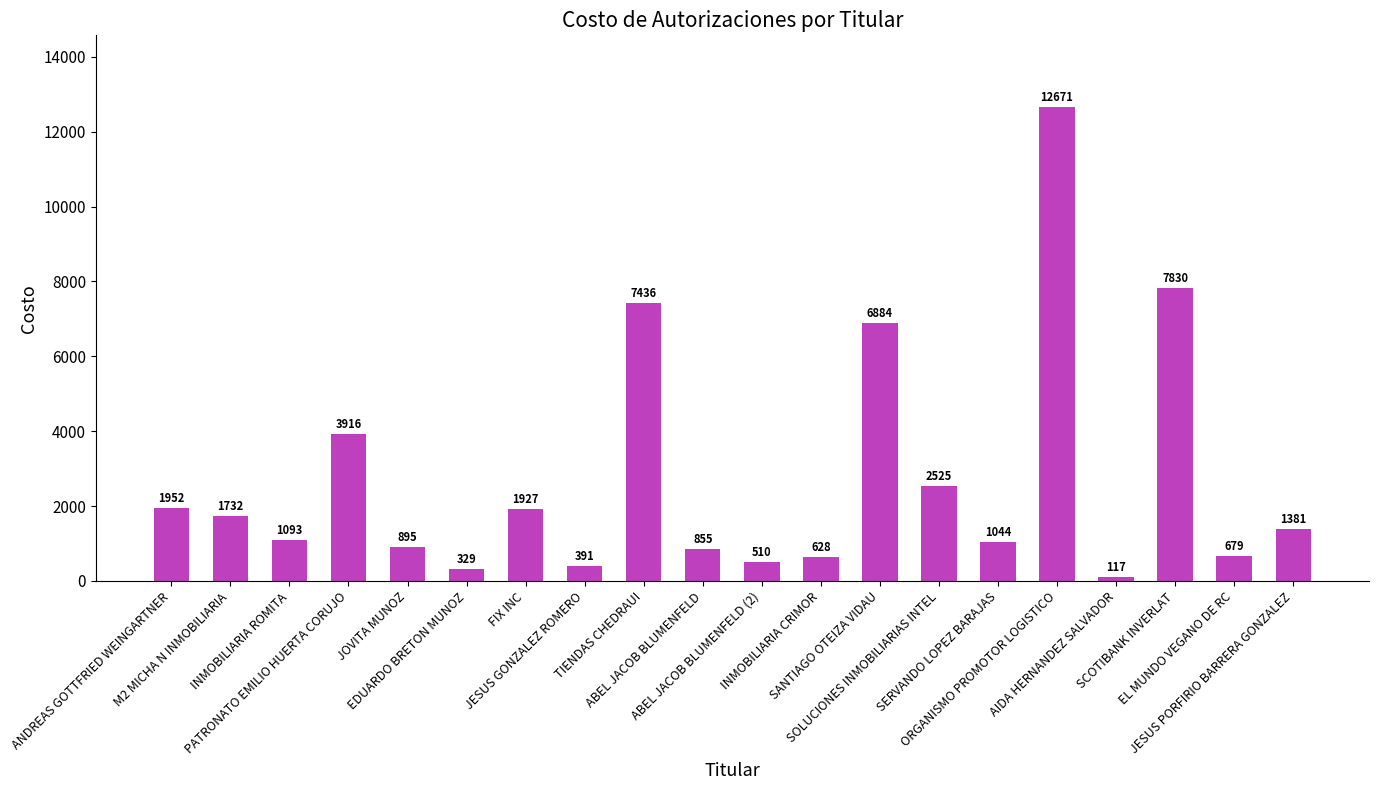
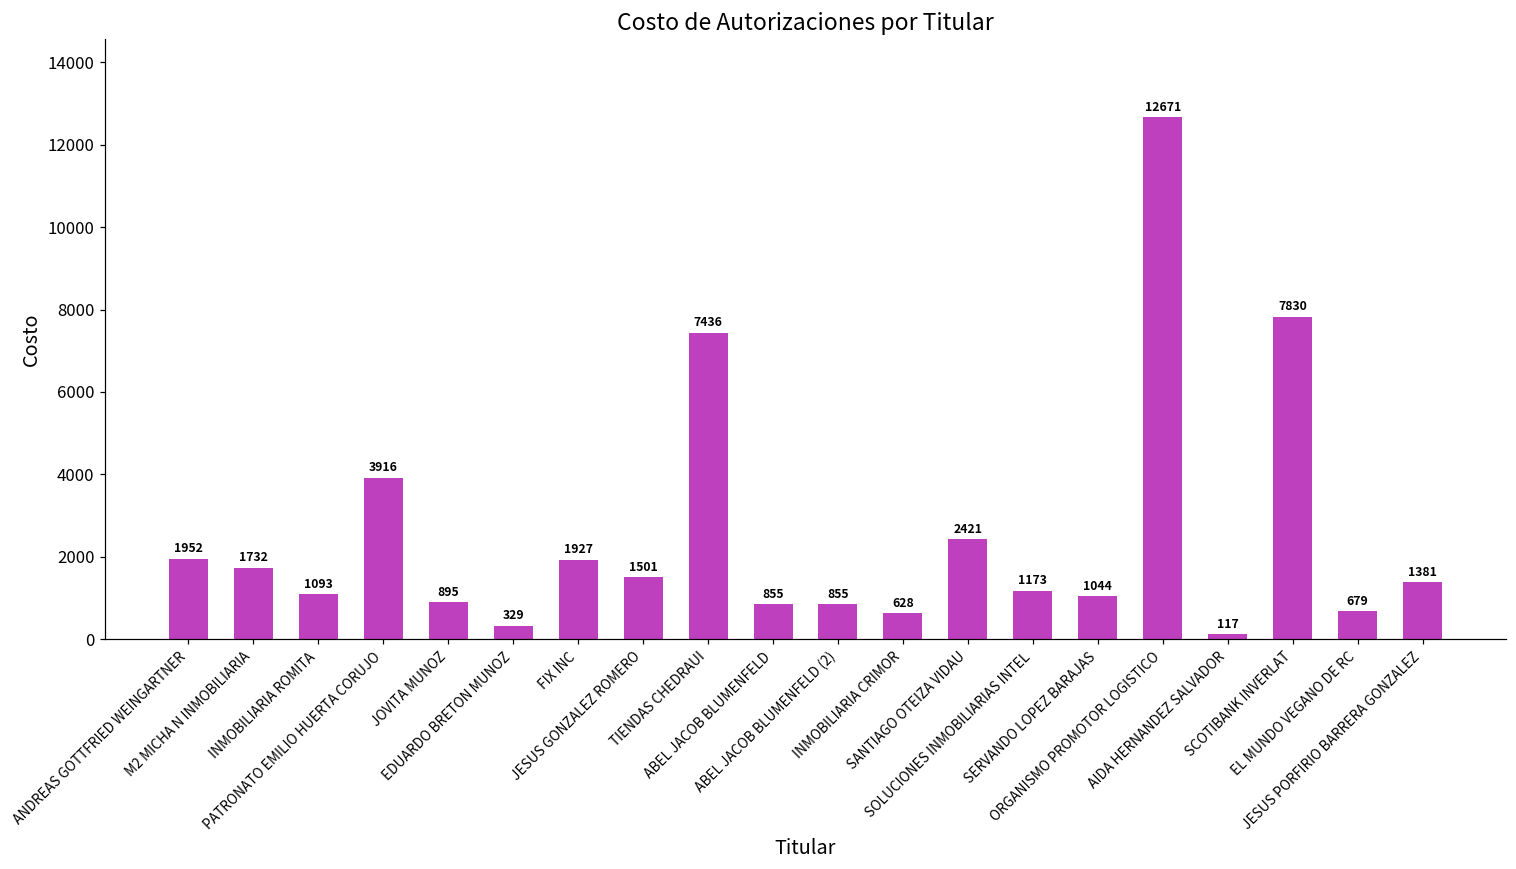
JESUS GONZALEZ ROMERO: 391 -> 1501
ABEL JACOB BLUMENFELD (2): 510 -> 855
SANTIAGO OTEIZA VIDAU: 6884 -> 2421
SOLUCIONES INMOBILIARIAS INTEL: 2525 -> 1173
